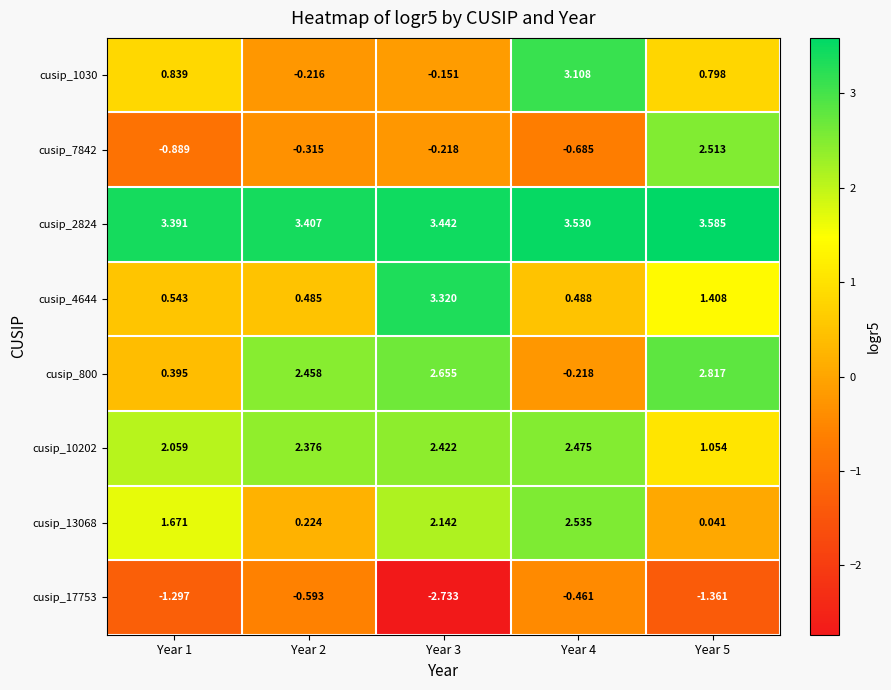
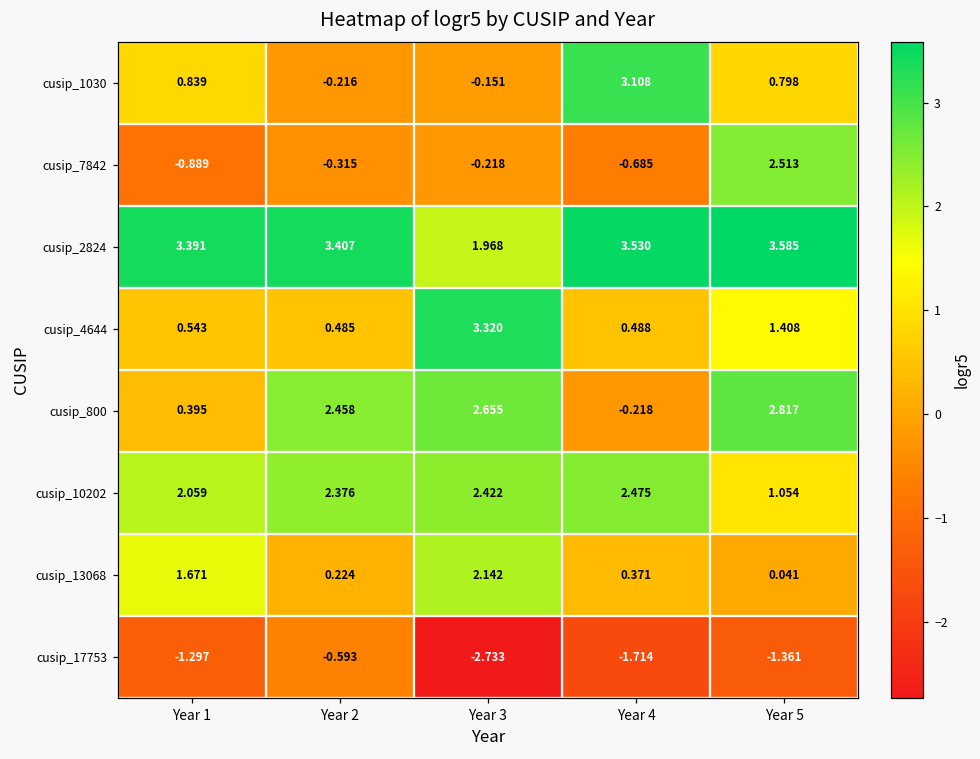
cusip_2824, Year 3: 3.442 -> 1.968
cusip_13068, Year 4: 2.535 -> 0.371
cusip_17753, Year 4: -0.461 -> -1.714
